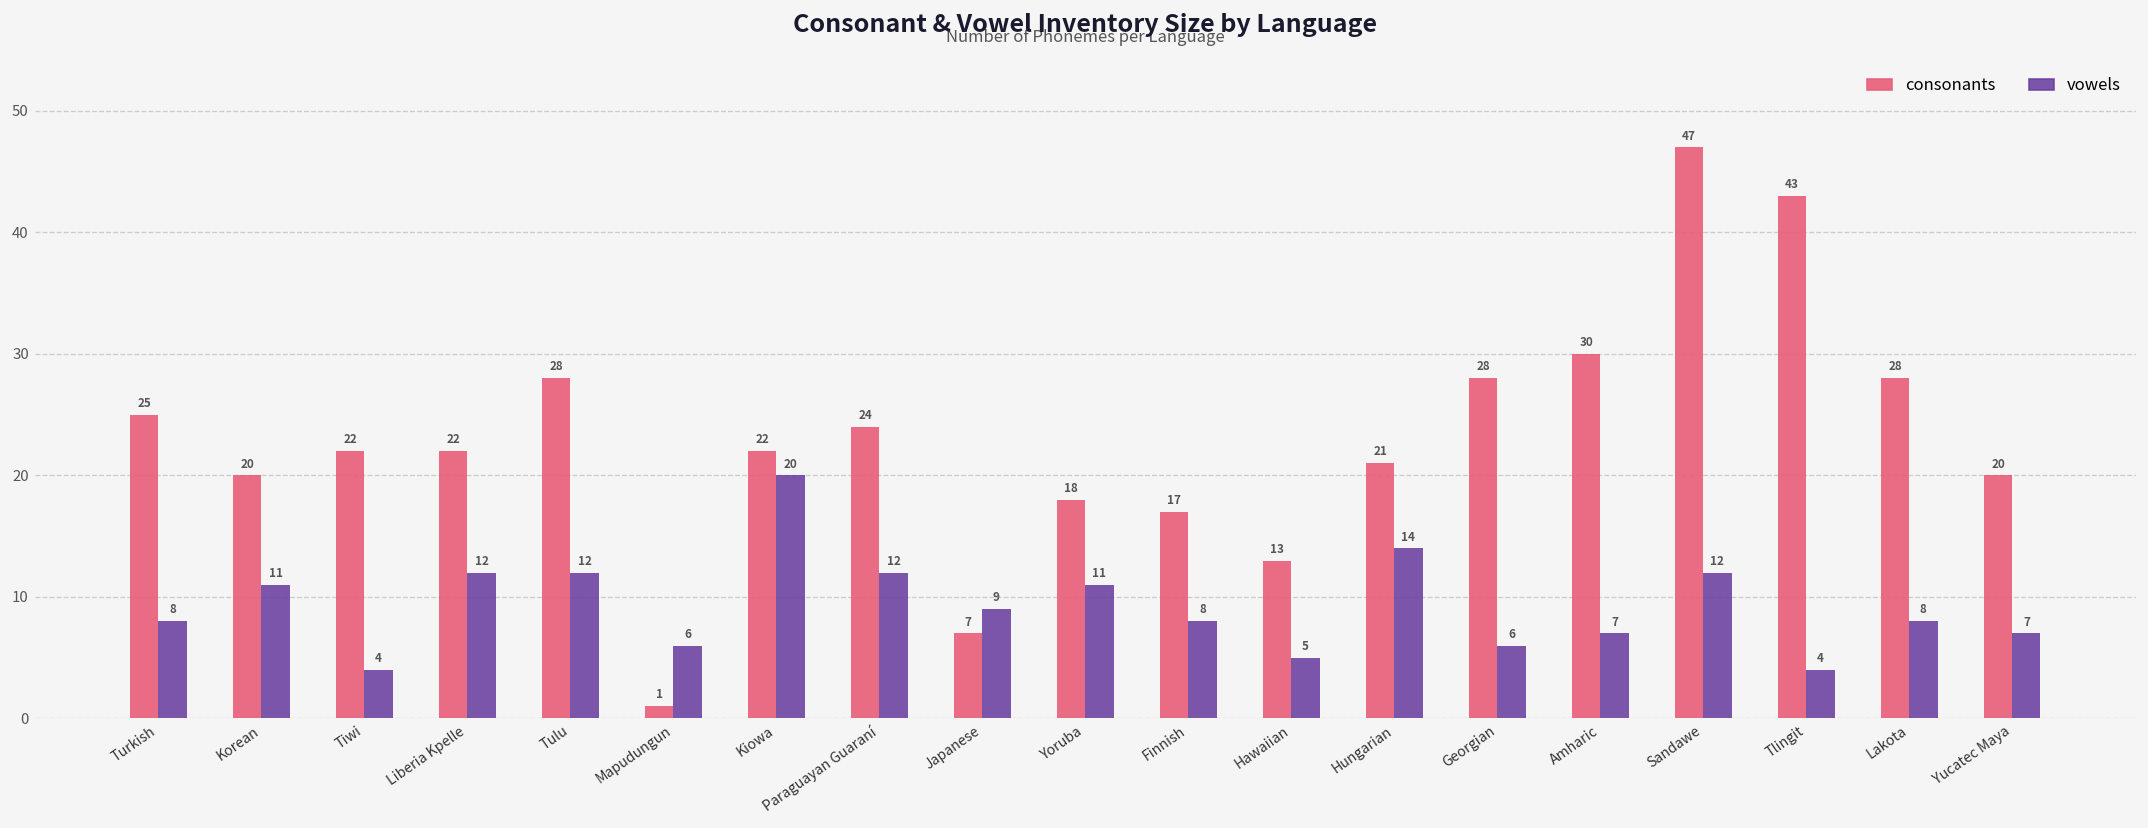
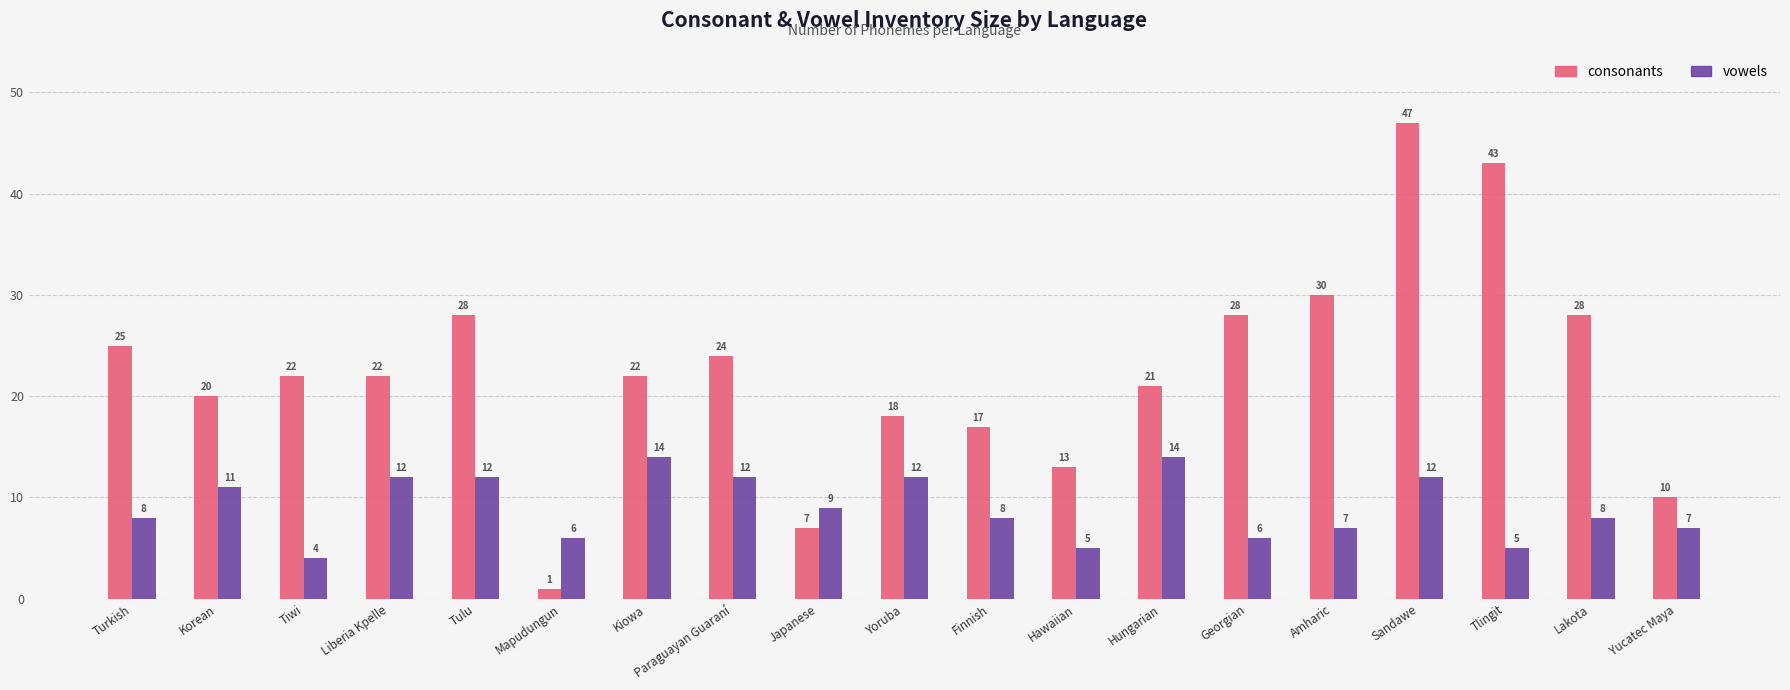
vowels, Kiowa: 20 -> 14
vowels, Yoruba: 11 -> 12
vowels, Tlingit: 4 -> 5
consonants, Yucatec Maya: 20 -> 10
